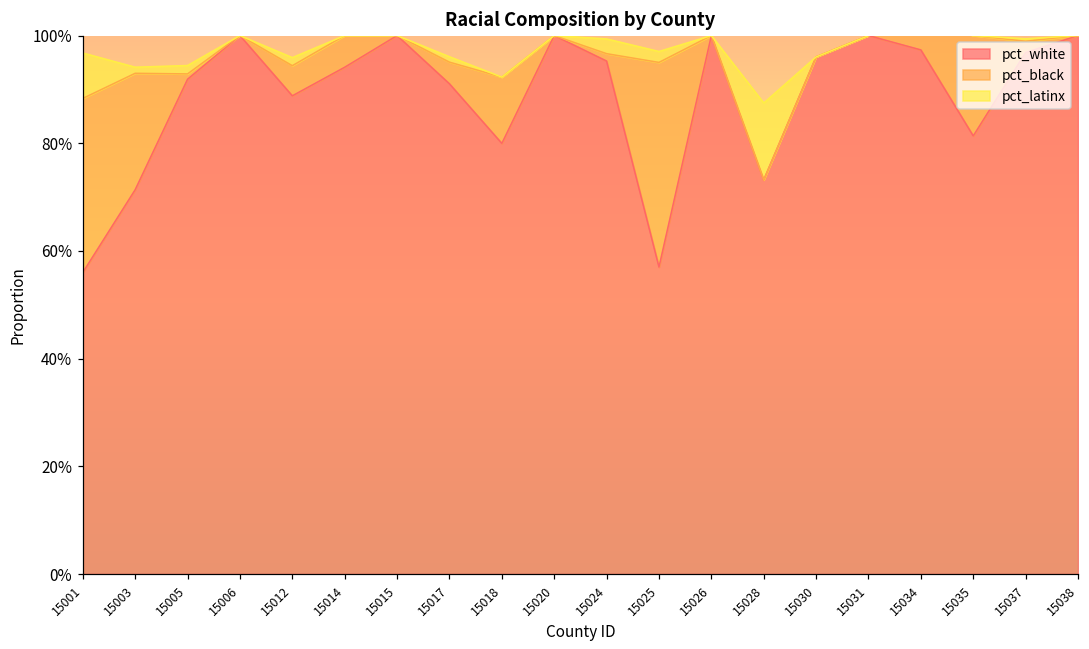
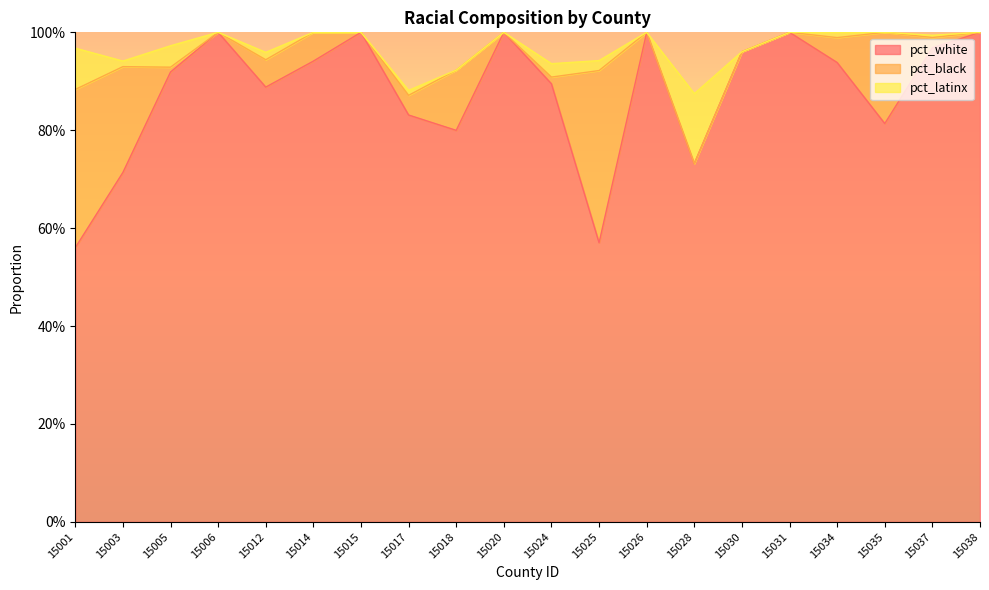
pct_latinx, 15005: 2% -> 4%
pct_white, 15017: 91% -> 83%
pct_white, 15024: 95% -> 89%
pct_black, 15025: 38% -> 35%
pct_white, 15034: 97% -> 94%
